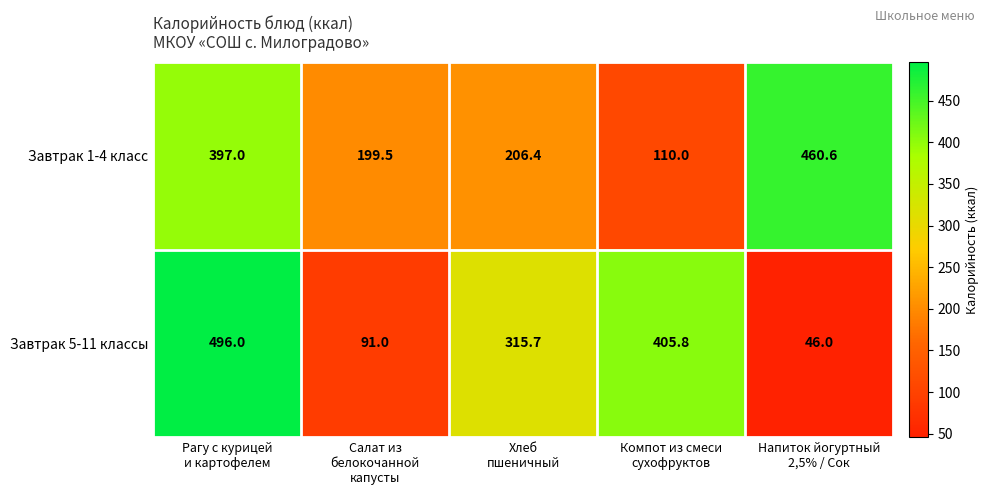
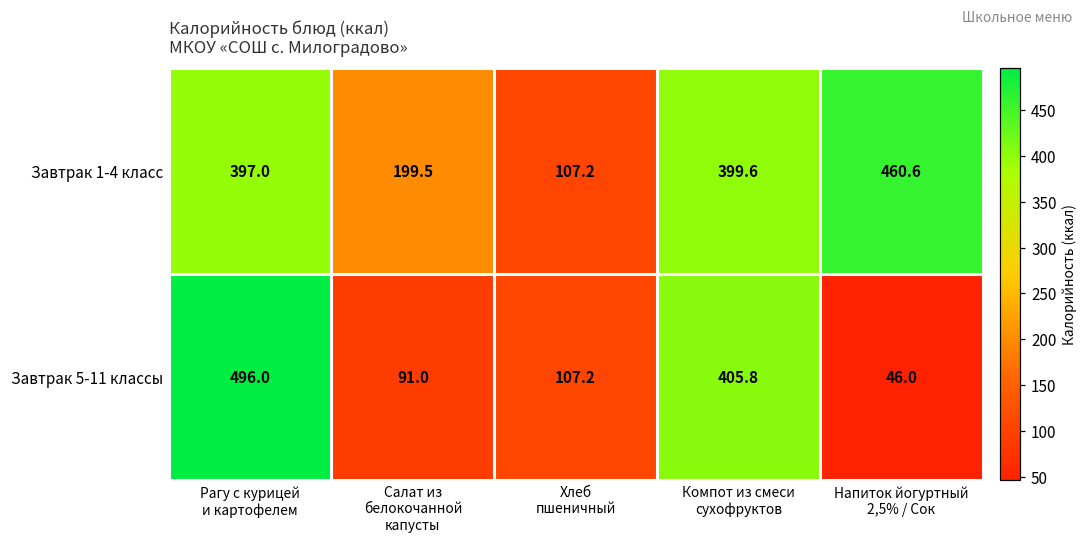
Завтрак 1-4 класс, Хлеб пшеничный: 206.4 -> 107.2
Завтрак 1-4 класс, Компот из смеси сухофруктов: 110.0 -> 399.6
Завтрак 5-11 классы, Хлеб пшеничный: 315.7 -> 107.2
